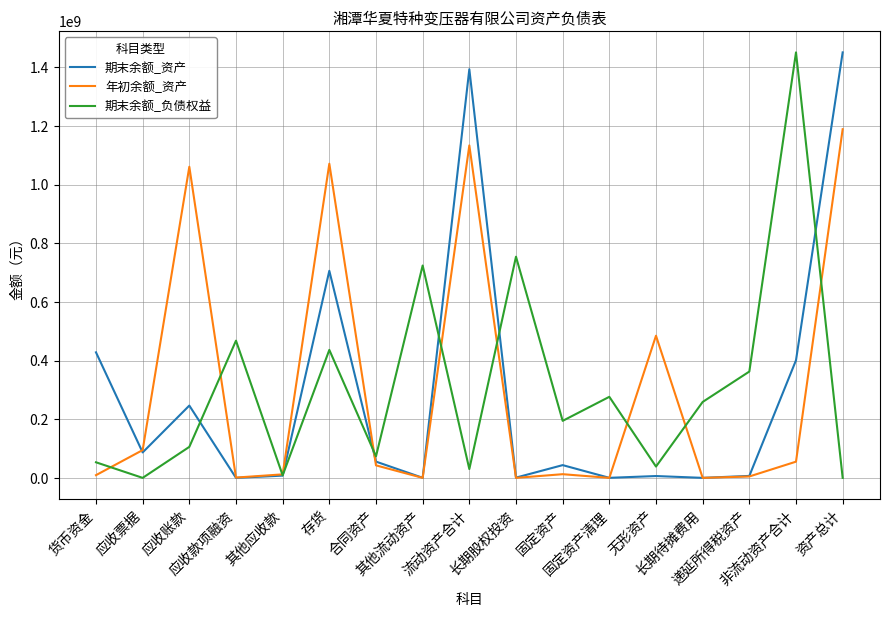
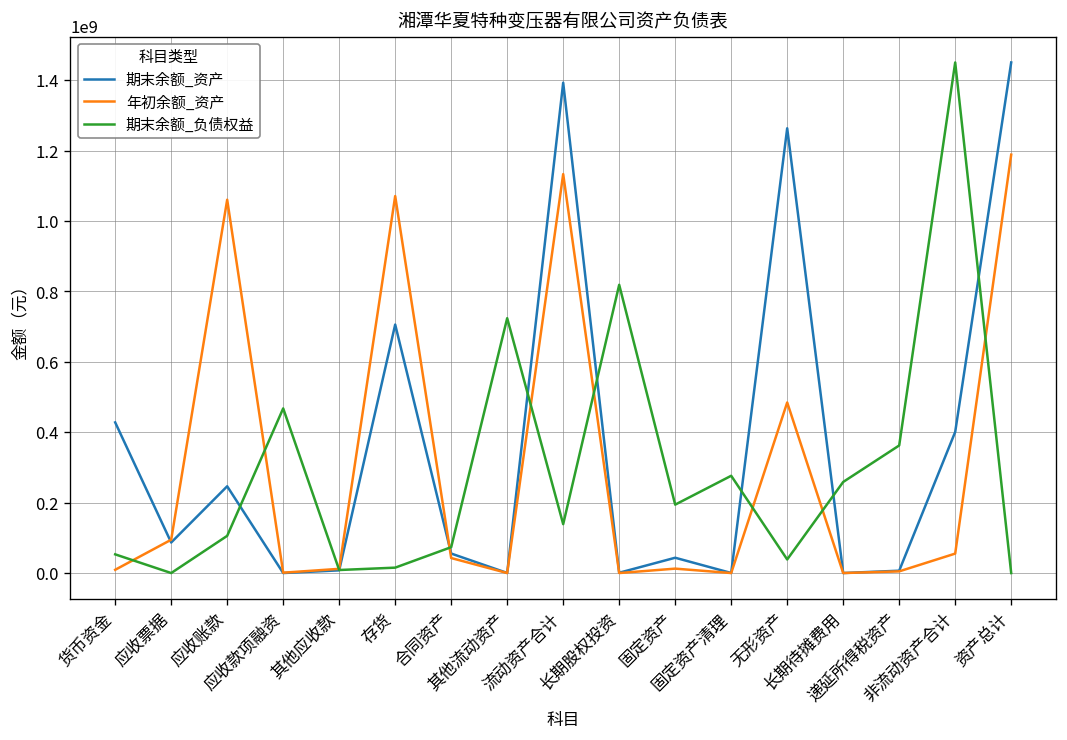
期末余额_负债权益, 存货: 440000000 -> 20000000
期末余额_负债权益, 流动资产合计: 30000000 -> 140000000
期末余额_负债权益, 长期股权投资: 750000000 -> 820000000
期末余额_资产, 无形资产: 10000000 -> 1260000000
